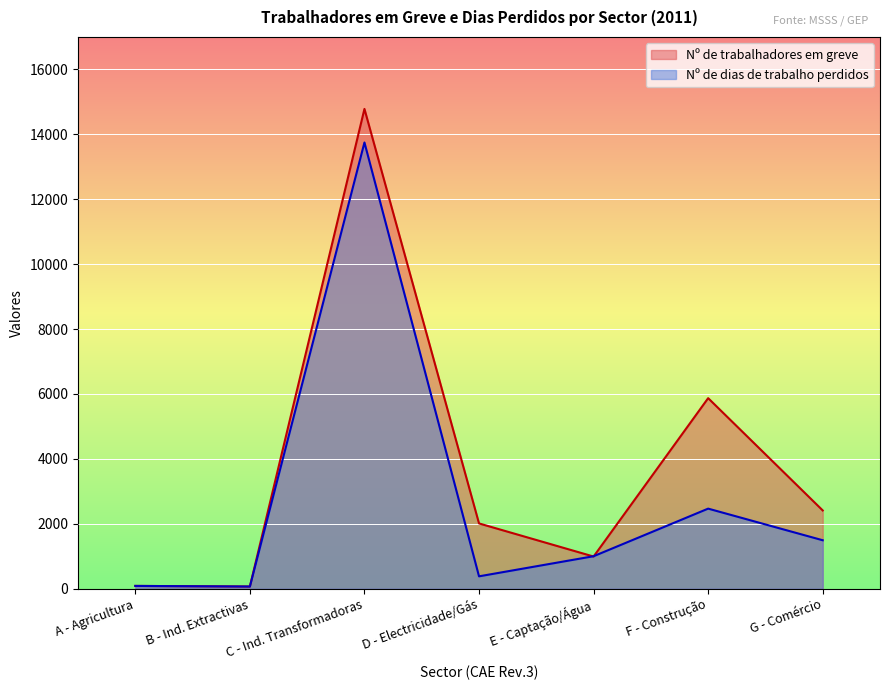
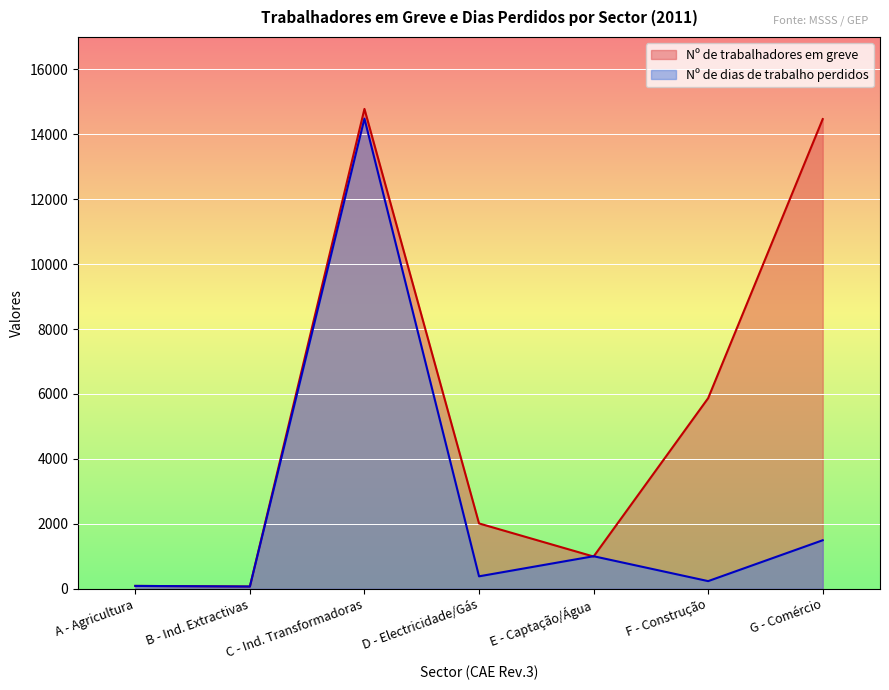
Nº de dias de trabalho perdidos, C - Ind. Transformadoras: 13700 -> 14500
Nº de dias de trabalho perdidos, F - Construção: 2500 -> 200
Nº de trabalhadores em greve, G - Comércio: 2400 -> 14500
